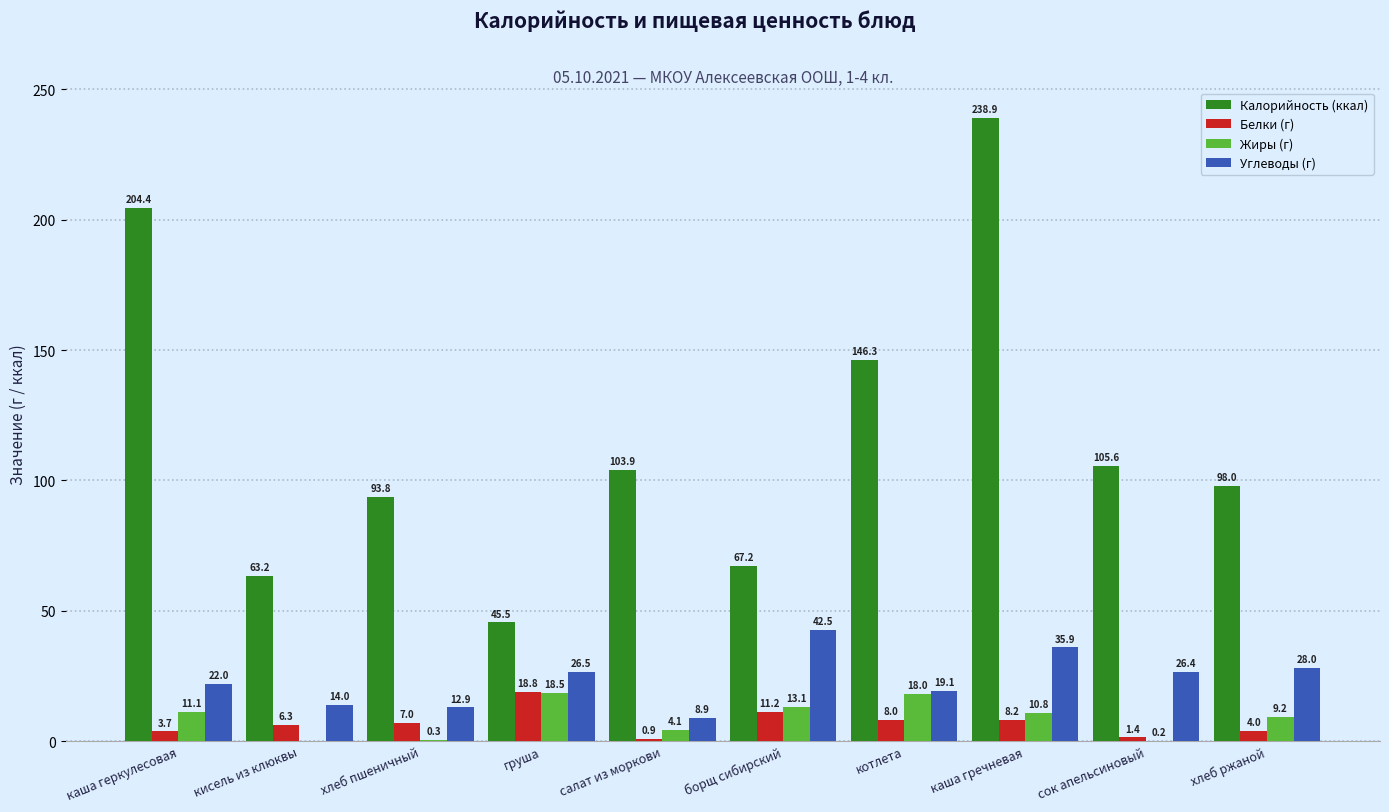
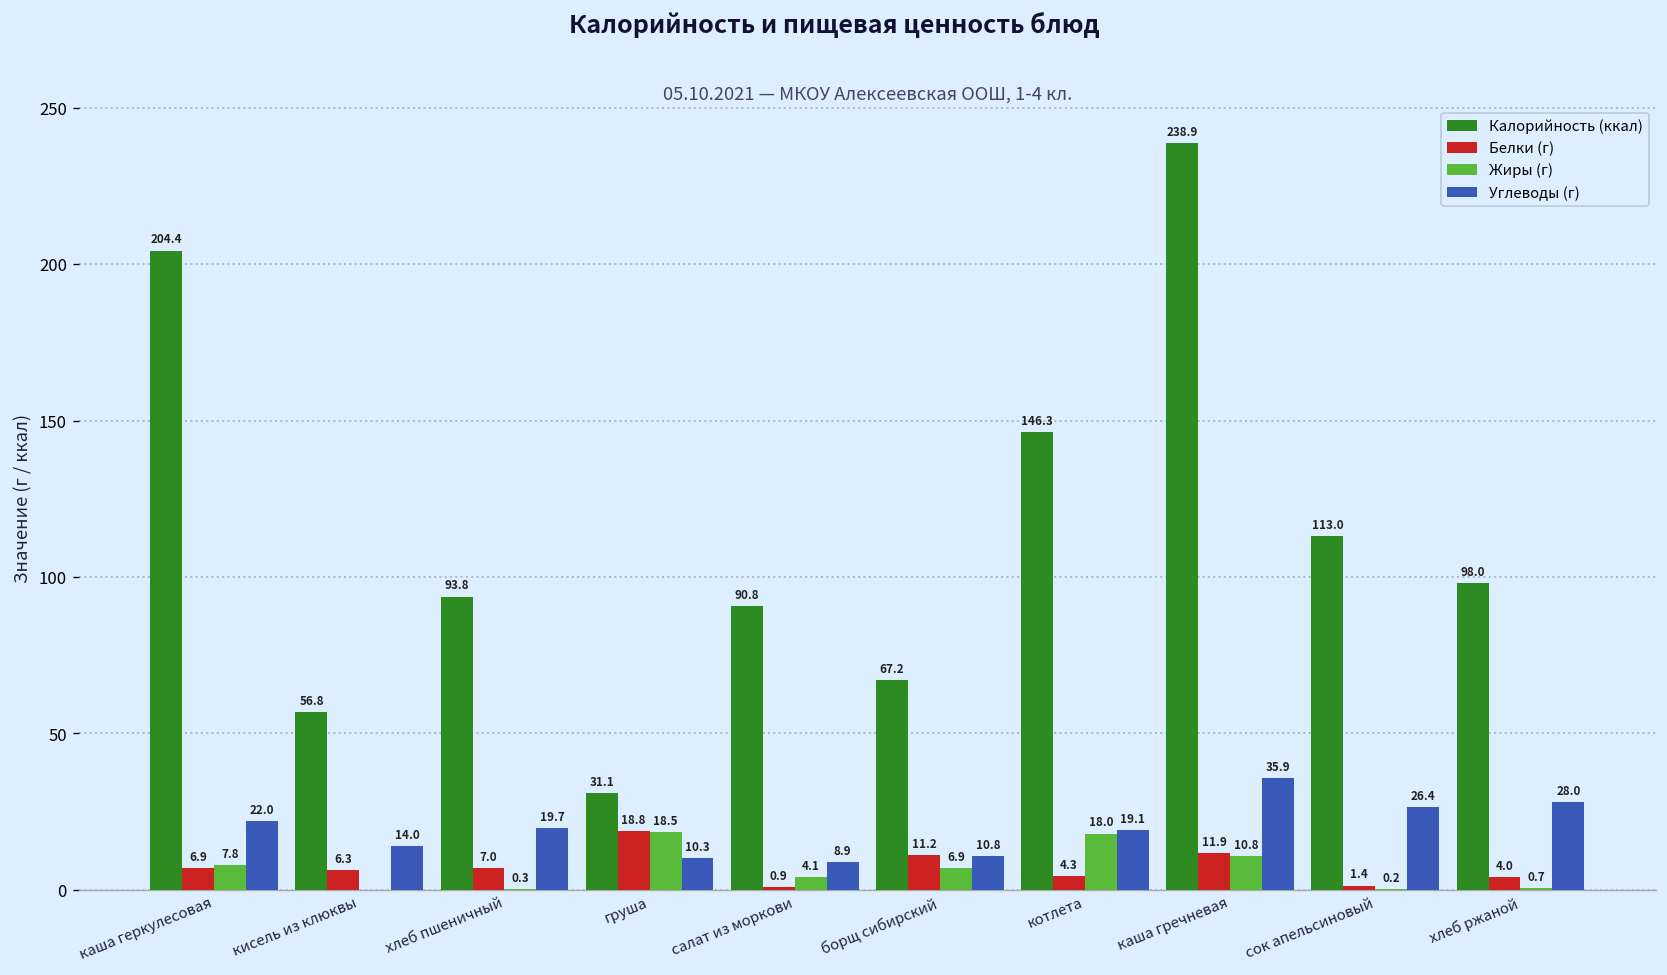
Белки (г), каша геркулесовая: 3.7 -> 6.9
Жиры (г), каша геркулесовая: 11.1 -> 7.8
Калорийность (ккал), кисель из клюквы: 63.2 -> 56.8
Углеводы (г), хлеб пшеничный: 12.9 -> 19.7
Калорийность (ккал), груша: 45.5 -> 31.1
Углеводы (г), груша: 26.5 -> 10.3
Калорийность (ккал), салат из моркови: 103.9 -> 90.8
Жиры (г), борщ сибирский: 13.1 -> 6.9
Углеводы (г), борщ сибирский: 42.5 -> 10.8
Белки (г), котлета: 8.0 -> 4.3
Белки (г), каша гречневая: 8.2 -> 11.9
Калорийность (ккал), сок апельсиновый: 105.6 -> 113.0
Жиры (г), хлеб ржаной: 9.2 -> 0.7
